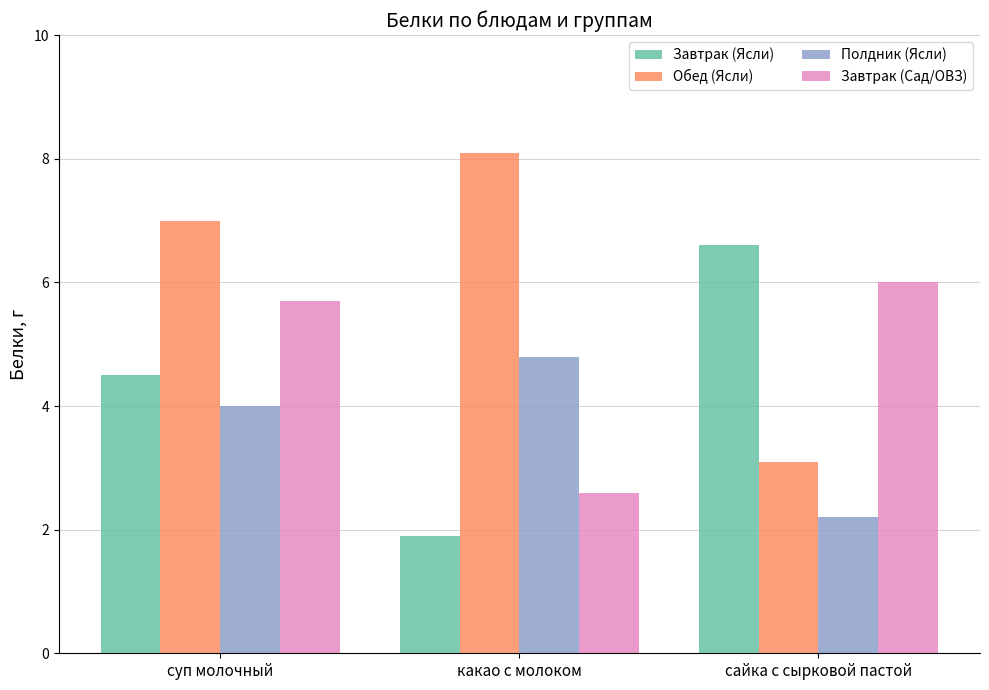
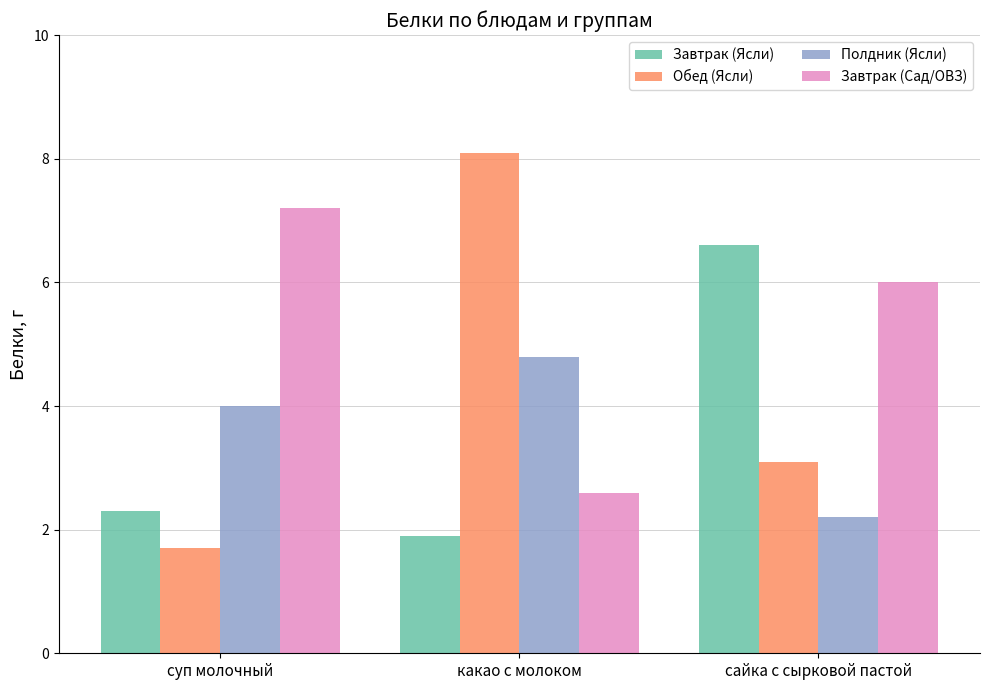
Завтрак (Ясли), суп молочный: 4.5 -> 2.3
Обед (Ясли), суп молочный: 7.0 -> 1.7
Завтрак (Сад/ОВЗ), суп молочный: 5.7 -> 7.2
